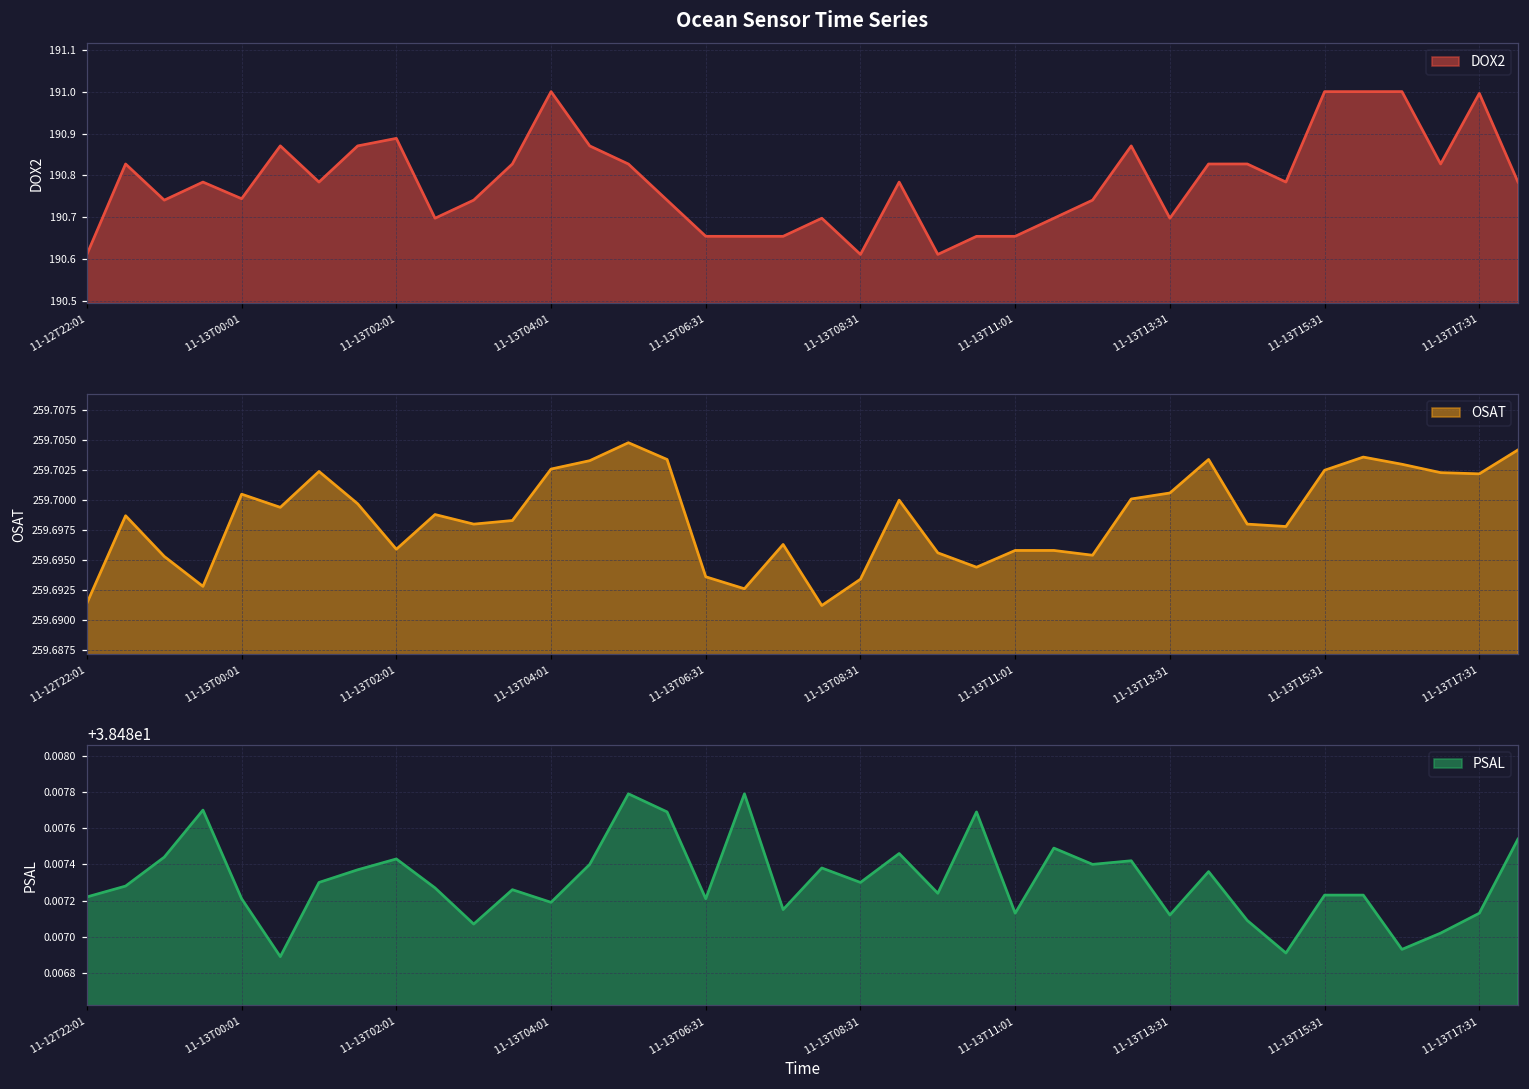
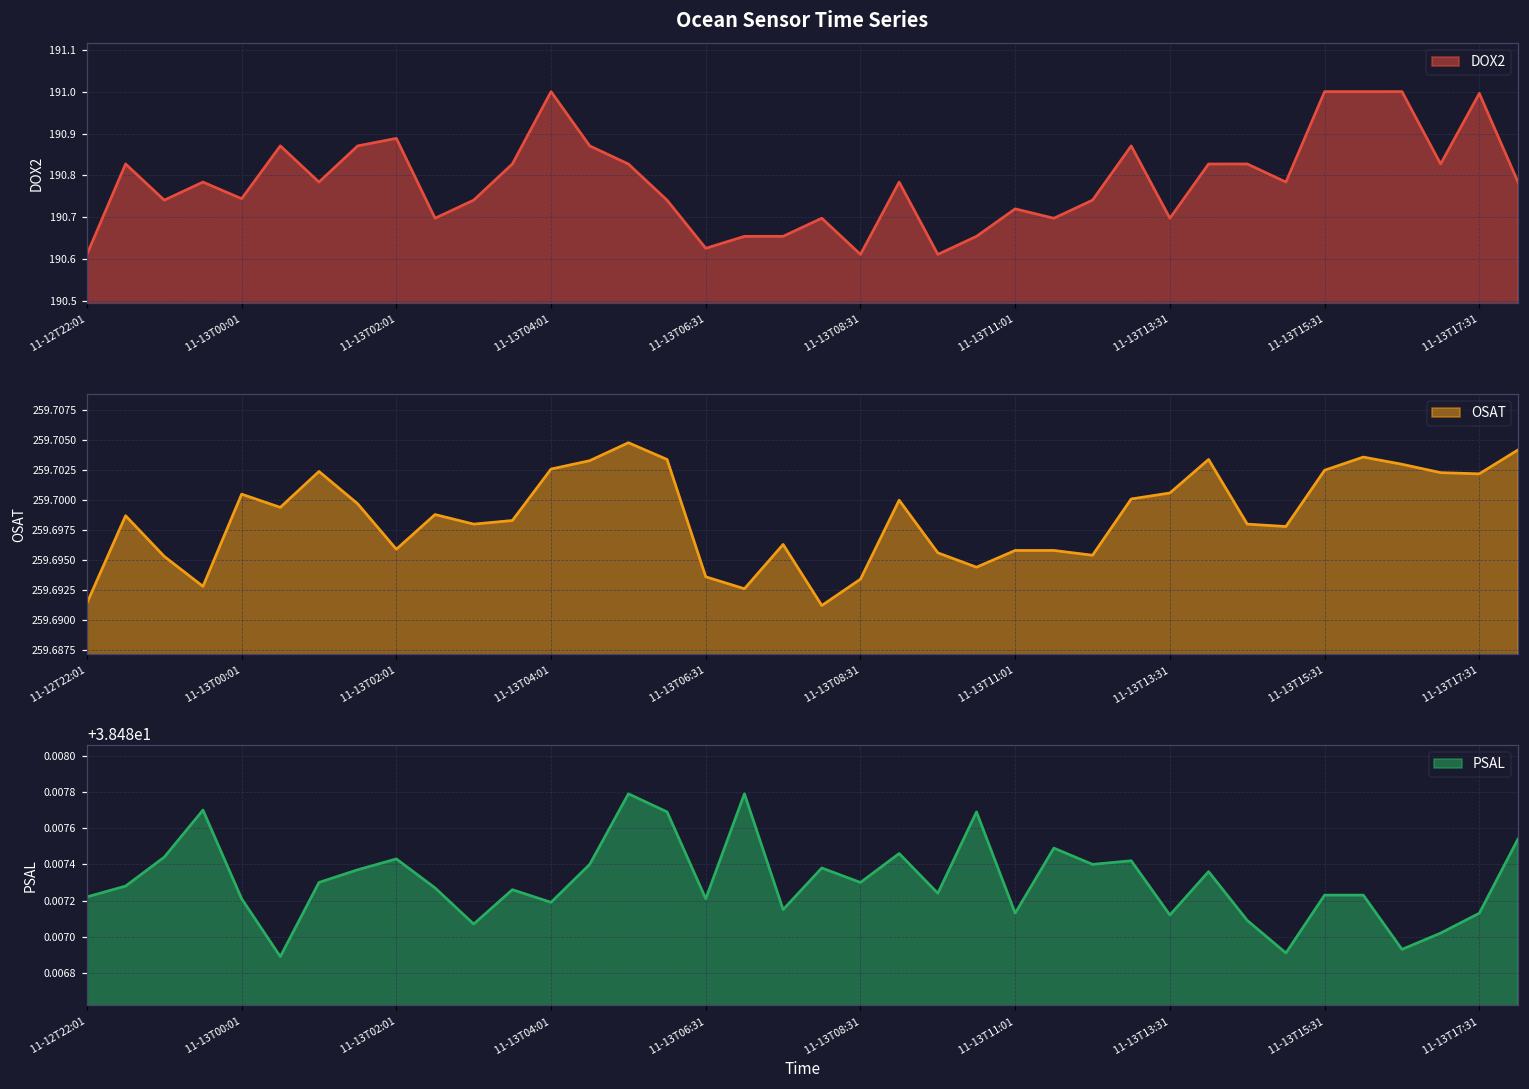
Ocean Sensor Time Series, 11-13T06:31: 190.65 -> 190.63
Ocean Sensor Time Series, 11-13T11:01: 190.65 -> 190.72
